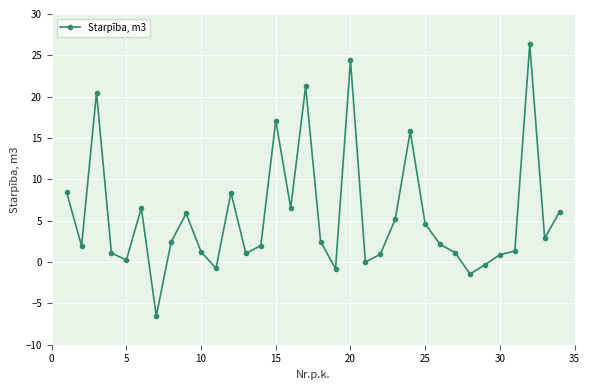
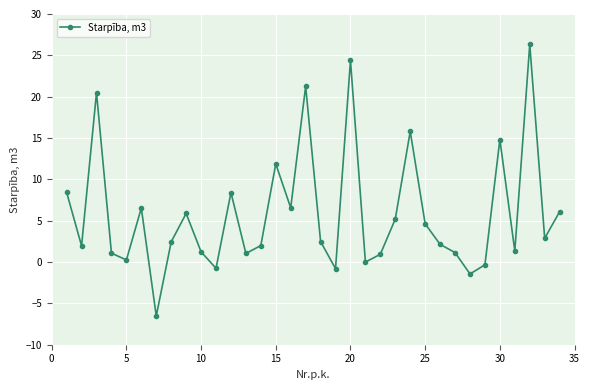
15: 17 -> 12
30: 1 -> 15
